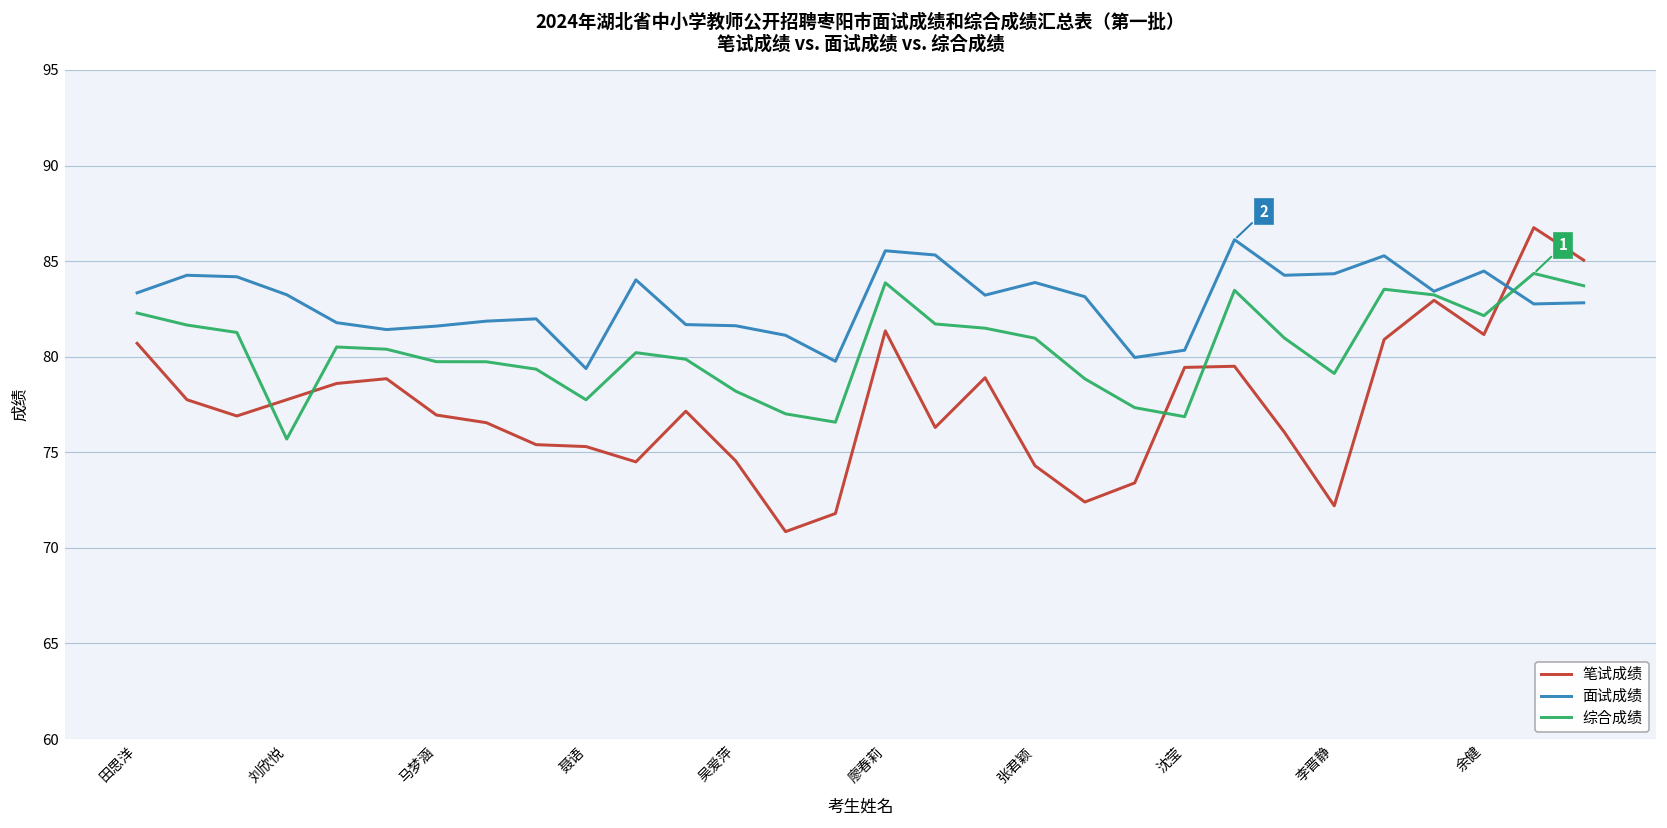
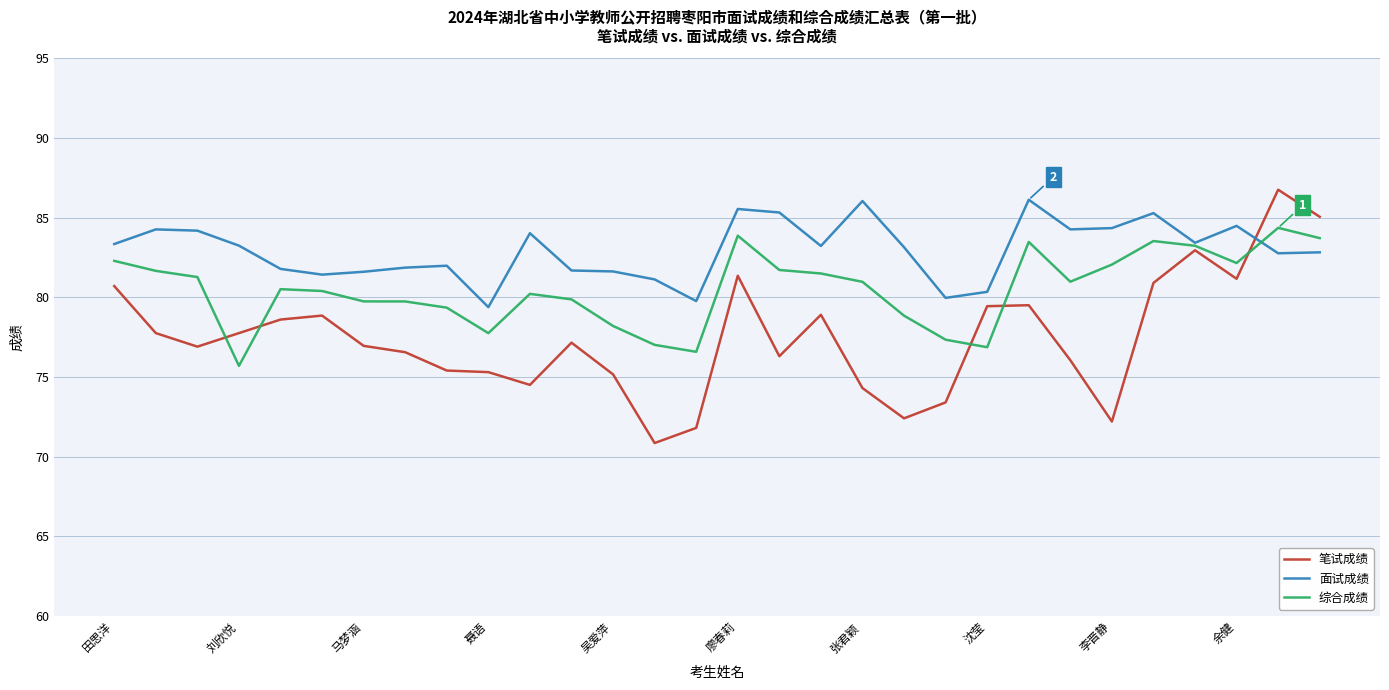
笔试成绩, 吴爱萍: 74.6 -> 75.2
面试成绩, 张君颖: 83.9 -> 86.0
综合成绩, 李晋静: 79.1 -> 82.1
